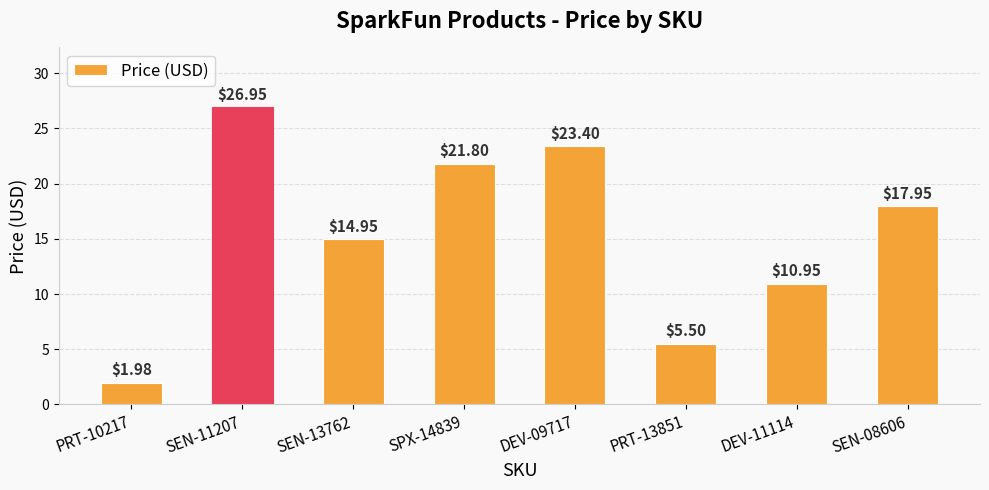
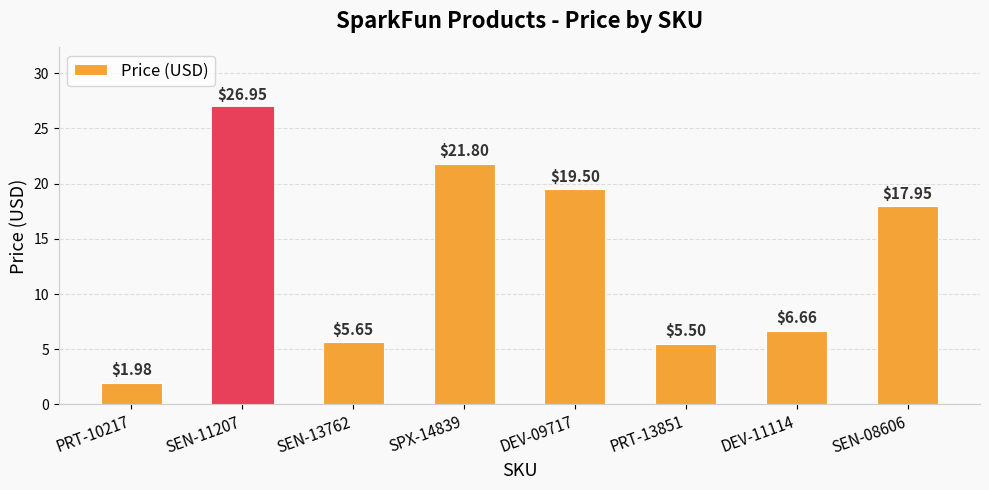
SEN-13762: $14.95 -> $5.65
DEV-09717: $23.40 -> $19.50
DEV-11114: $10.95 -> $6.66
